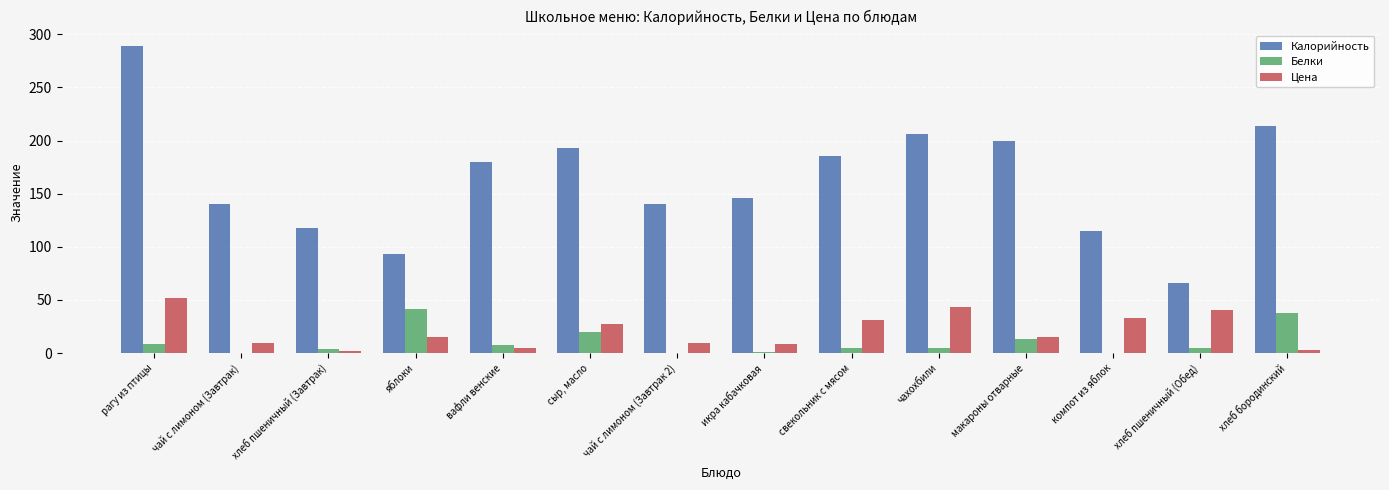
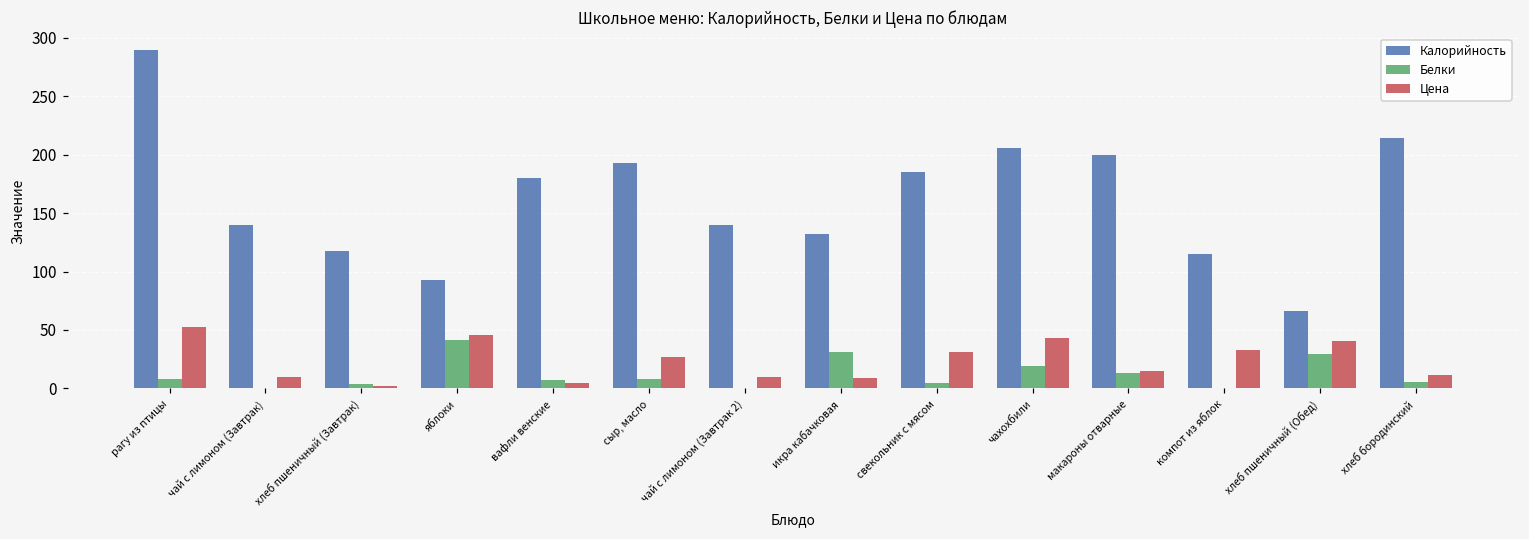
Цена, яблоки: 15 -> 46
Белки, сыр, масло: 20 -> 8
Калорийность, икра кабачковая: 146 -> 132
Белки, икра кабачковая: 1 -> 32
Белки, чахохбили: 5 -> 19
Белки, хлеб пшеничный (Обед): 5 -> 29
Белки, хлеб бородинский: 38 -> 5
Цена, хлеб бородинский: 3 -> 11
